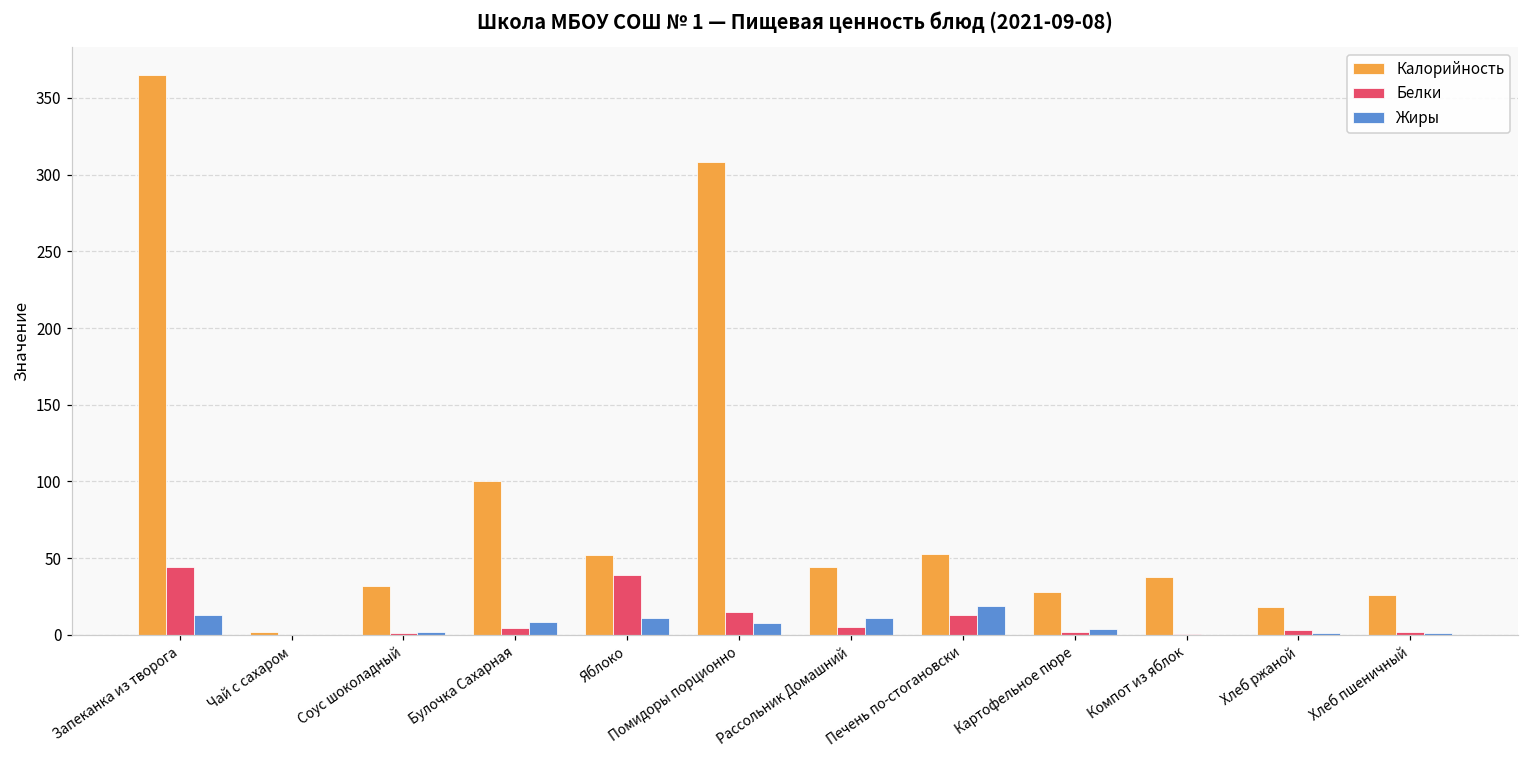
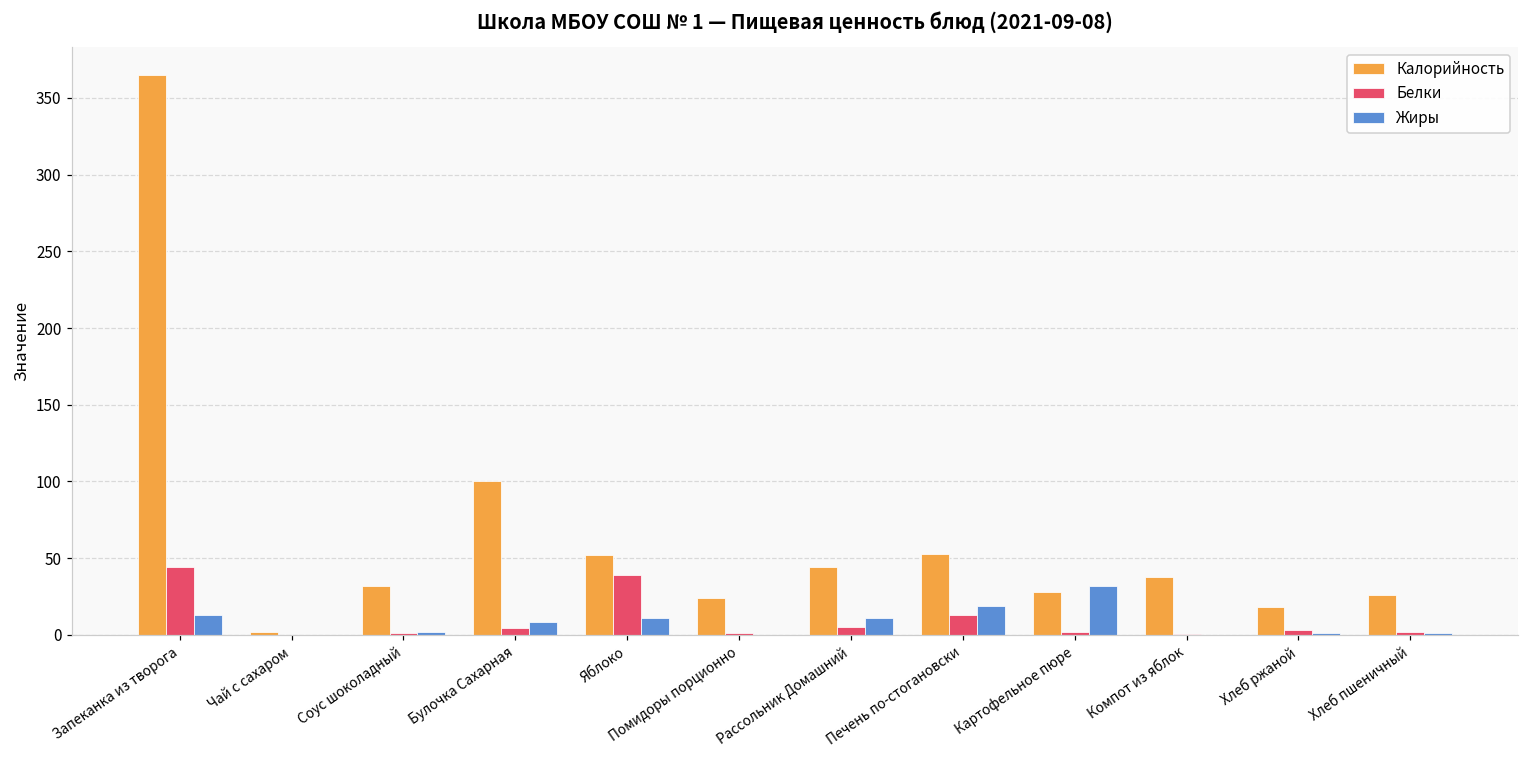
Калорийность, Помидоры порционно: 308 -> 24
Белки, Помидоры порционно: 15 -> 1
Жиры, Помидоры порционно: 8 -> 0
Жиры, Картофельное пюре: 4 -> 32
